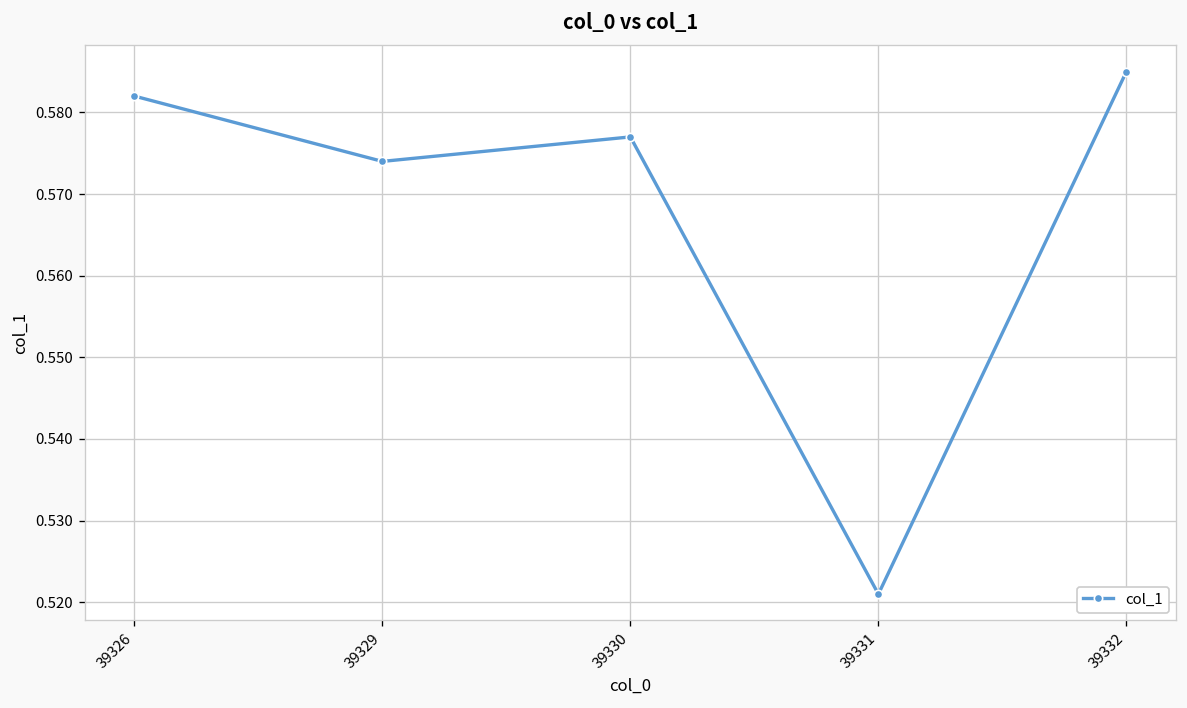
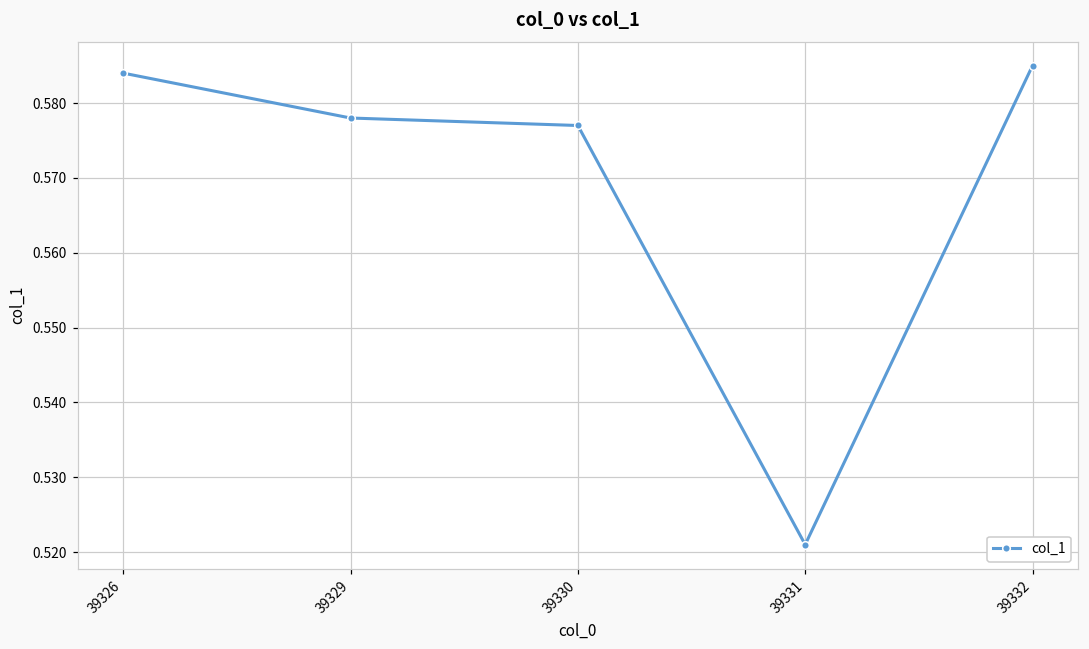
39326: 0.582 -> 0.584
39329: 0.574 -> 0.578
